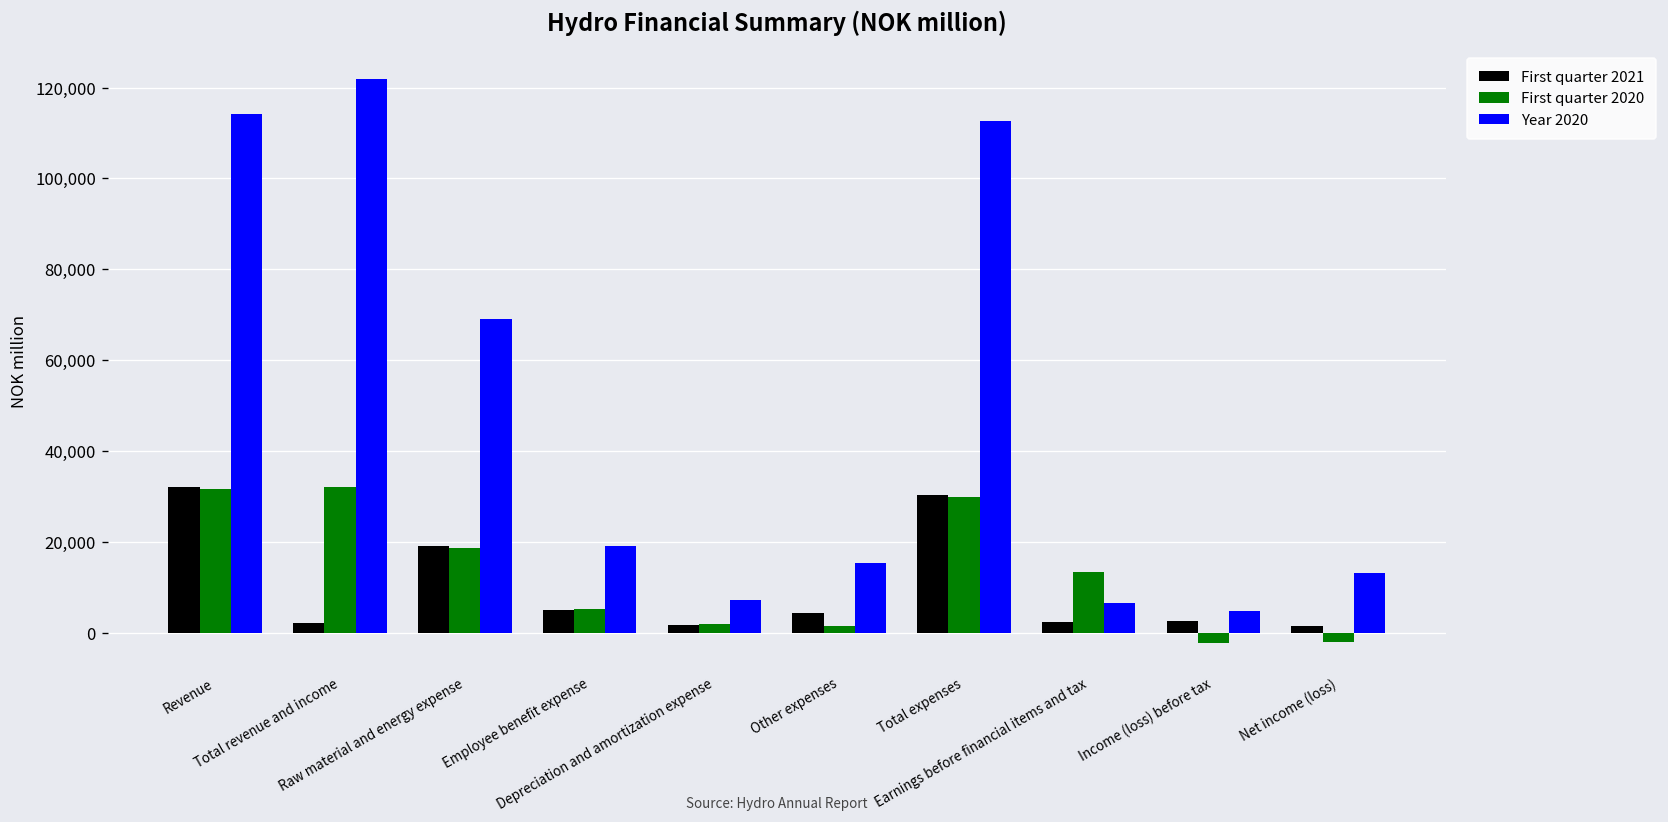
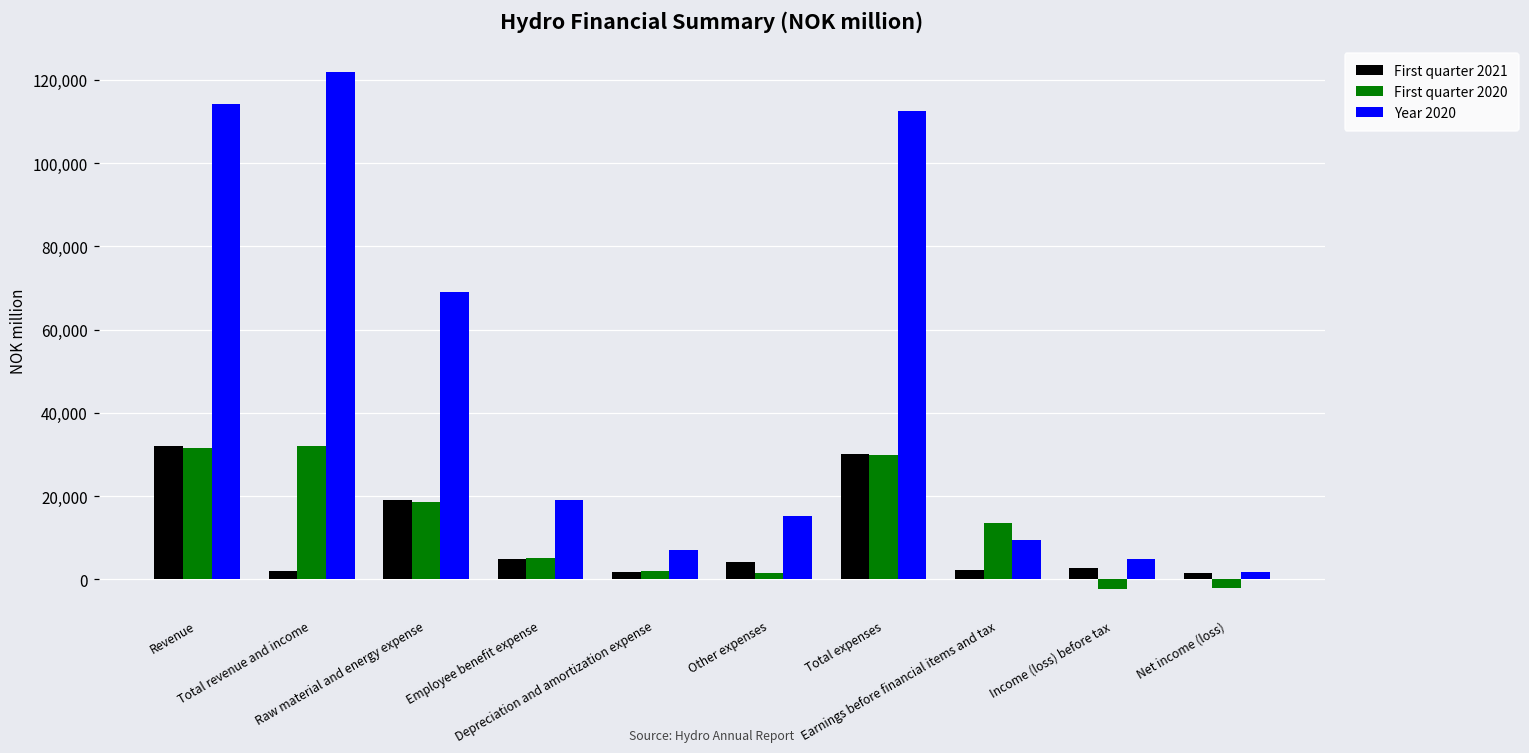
Year 2020, Earnings before financial items and tax: 6,000 -> 9,000
Year 2020, Net income (loss): 13,000 -> 2,000
